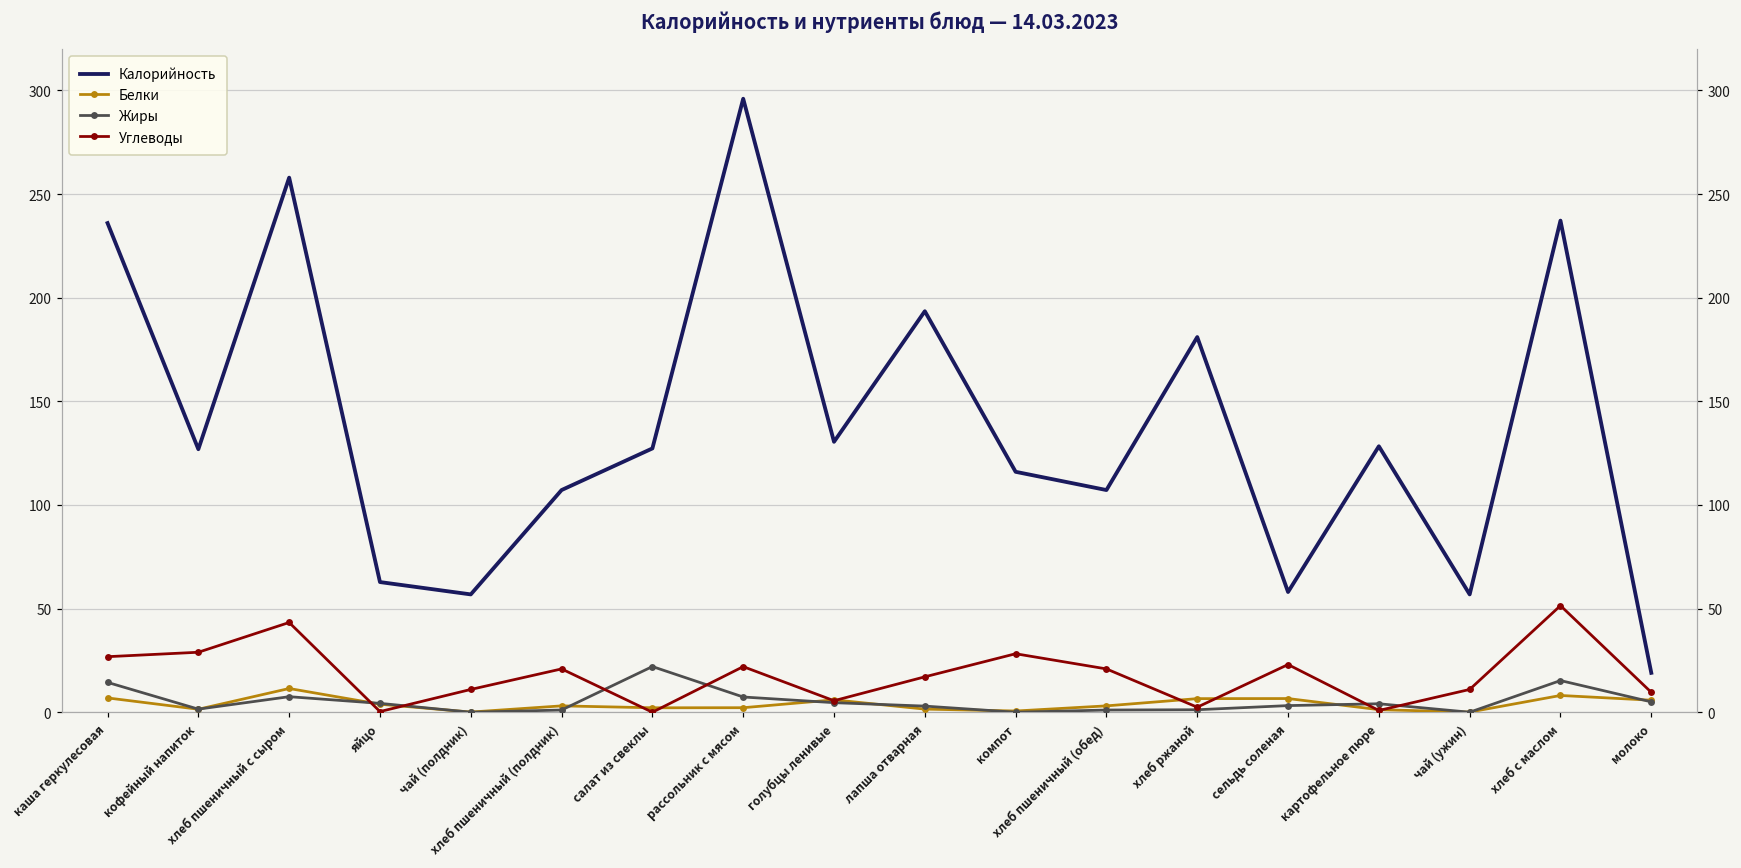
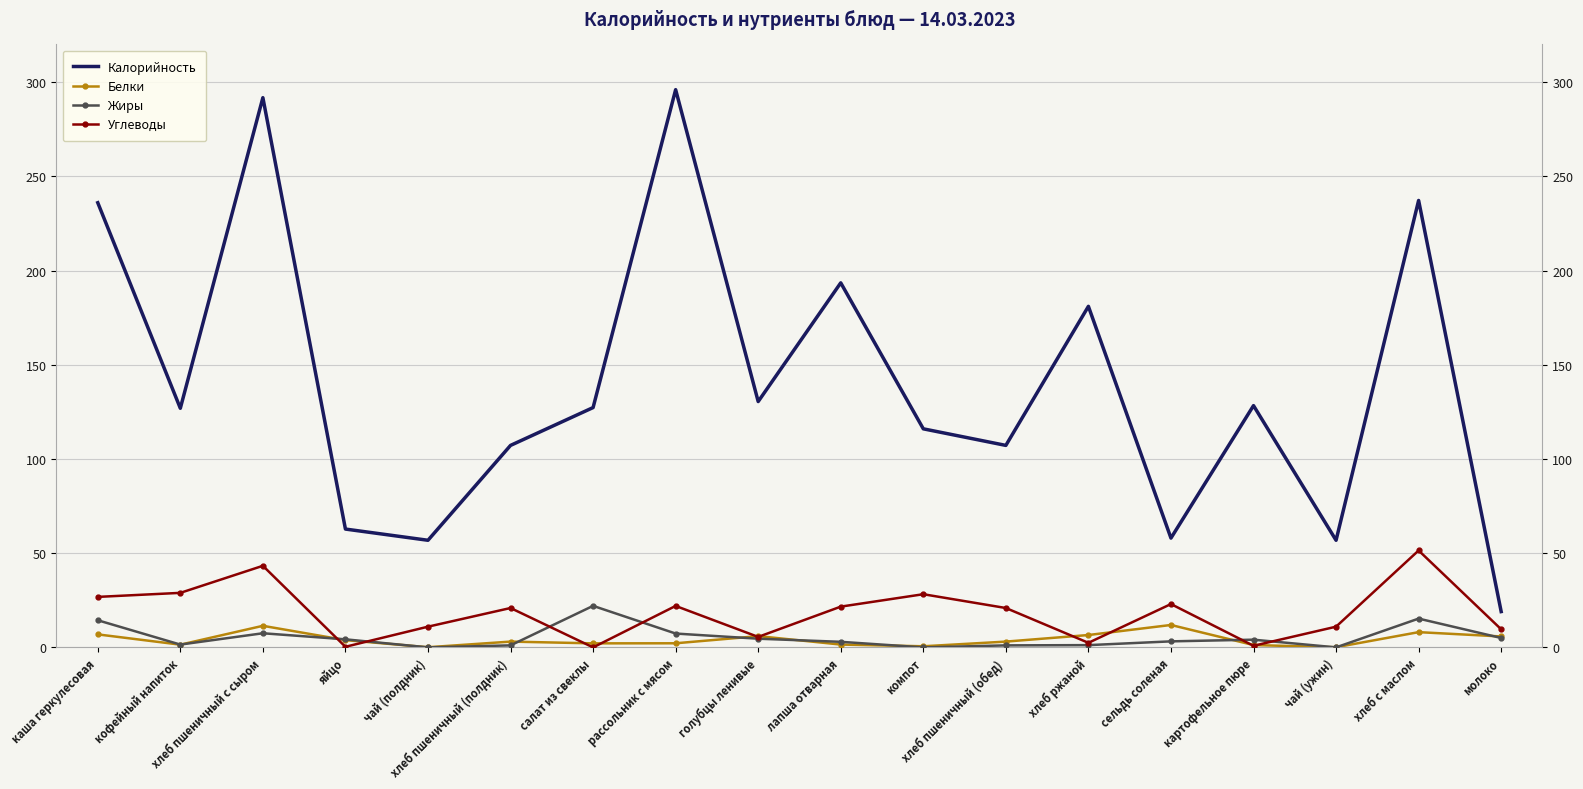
Калорийность, хлеб пшеничный с сыром: 258 -> 292
Углеводы, лапша отварная: 17 -> 22
Белки, сельдь соленая: 7 -> 12
